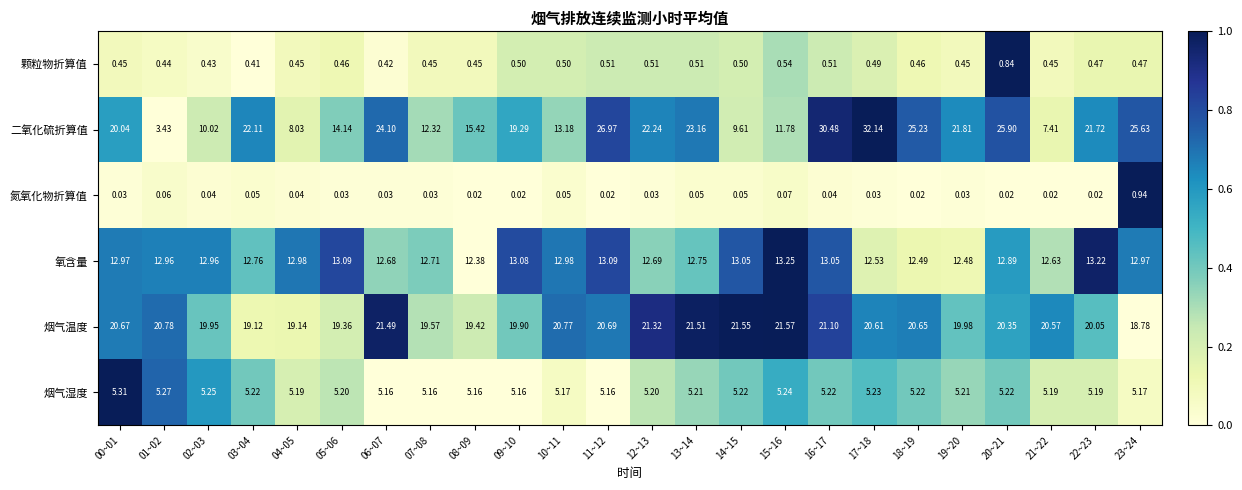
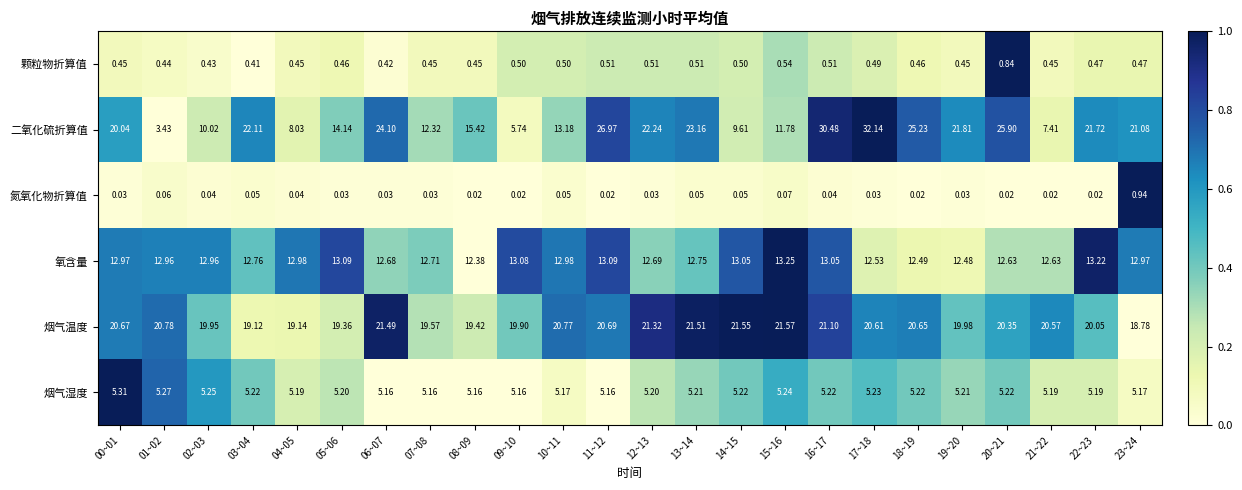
二氧化硫折算值, 09~10: 19.29 -> 5.74
二氧化硫折算值, 23~24: 25.63 -> 21.08
氧含量, 20~21: 12.89 -> 12.63
